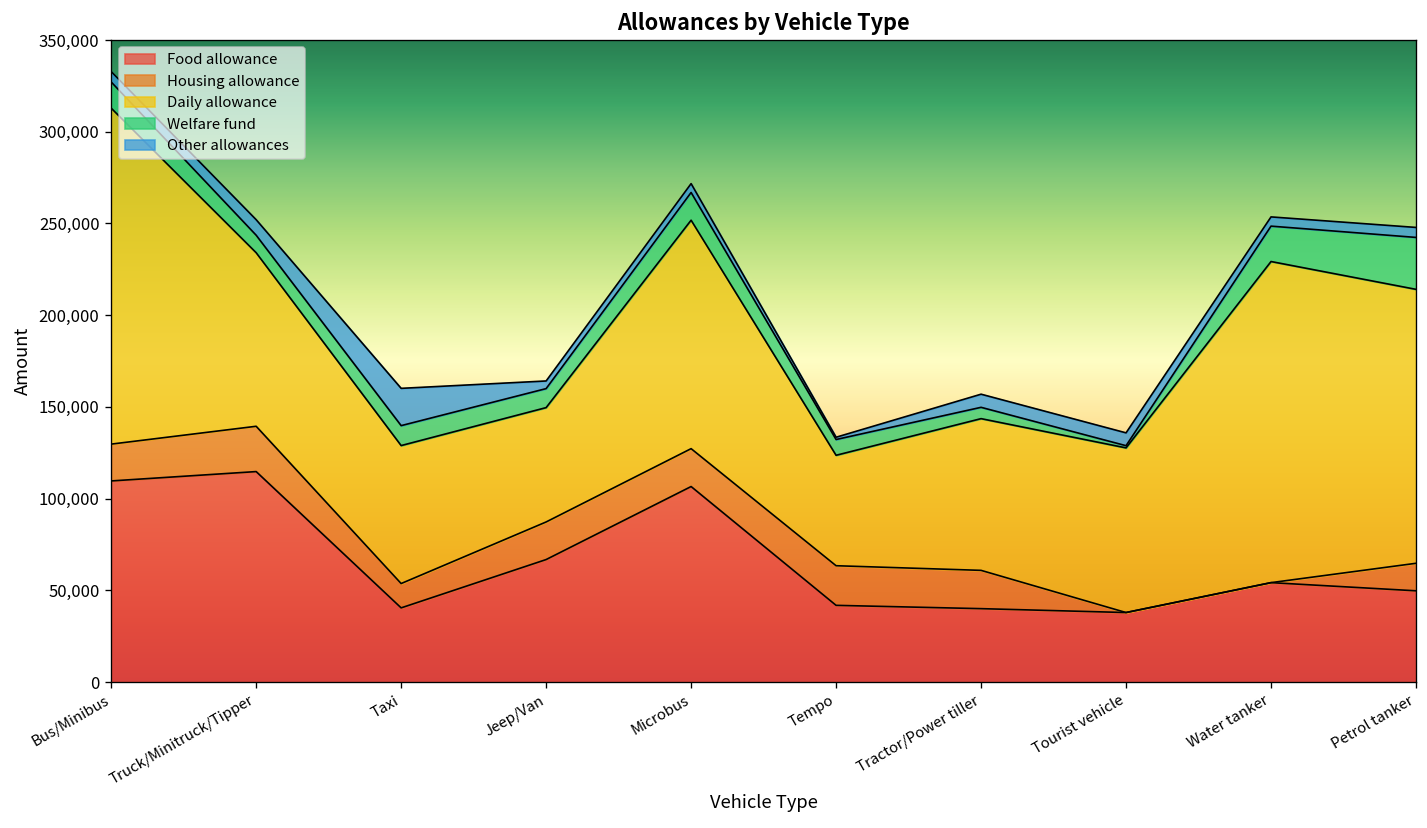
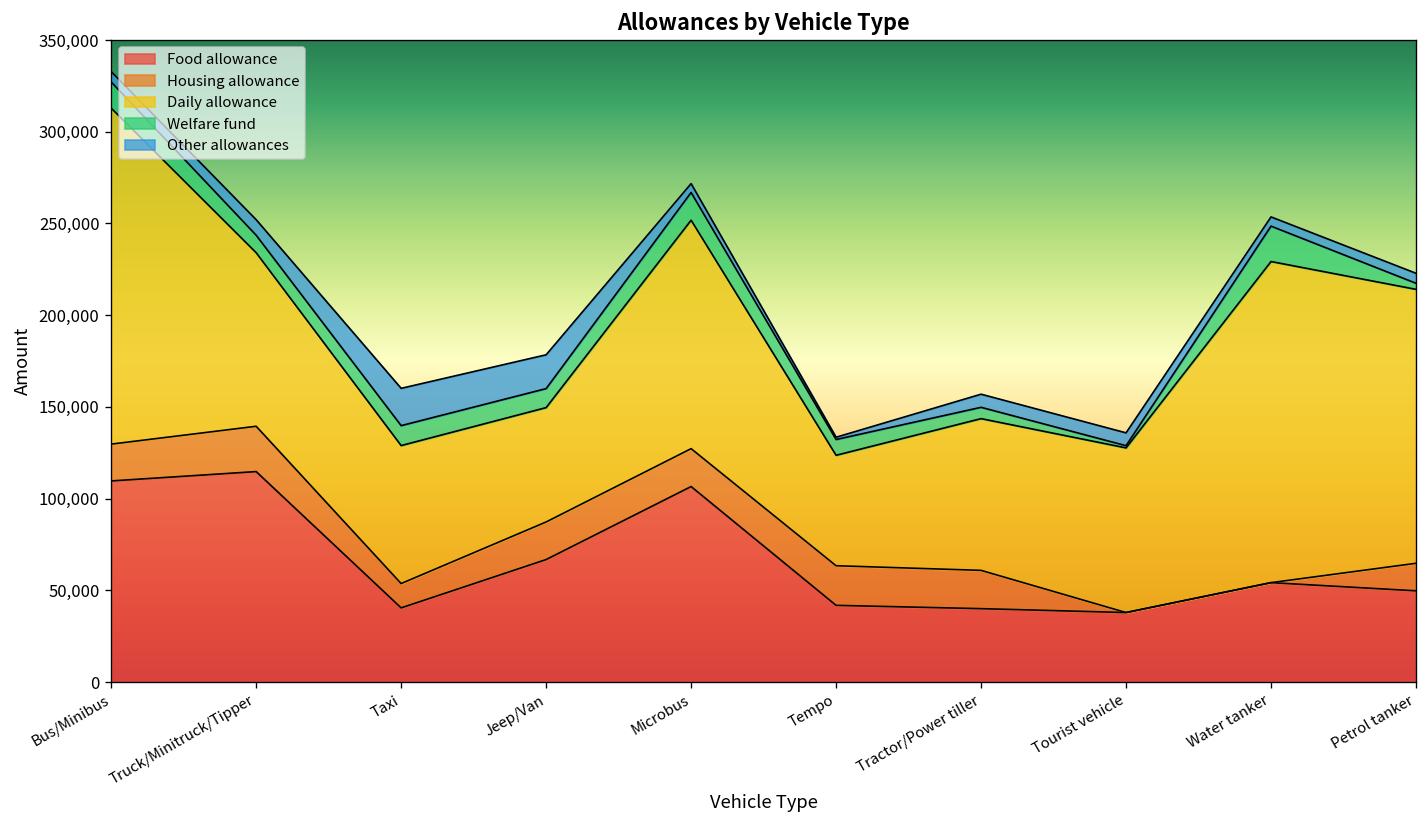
Other allowances, Jeep/Van: 4,000 -> 18,000
Welfare fund, Petrol tanker: 28,000 -> 3,000
